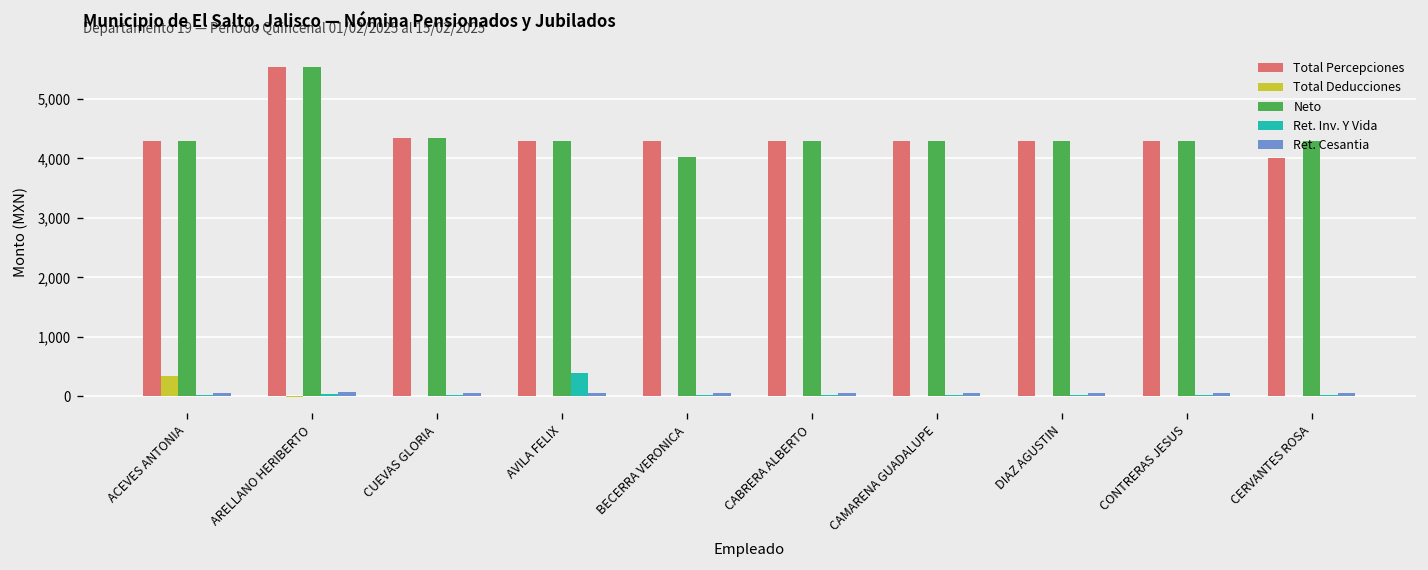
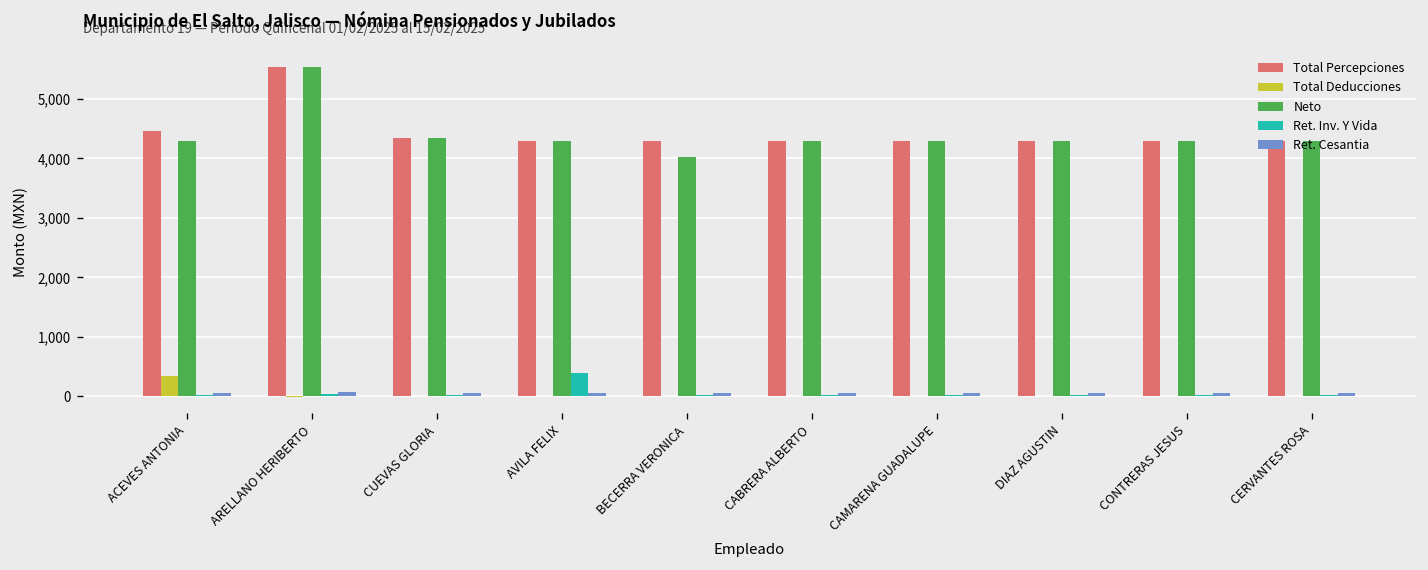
Total Percepciones, ACEVES ANTONIA: 4,300 -> 4,500
Total Percepciones, CERVANTES ROSA: 4,000 -> 4,300
